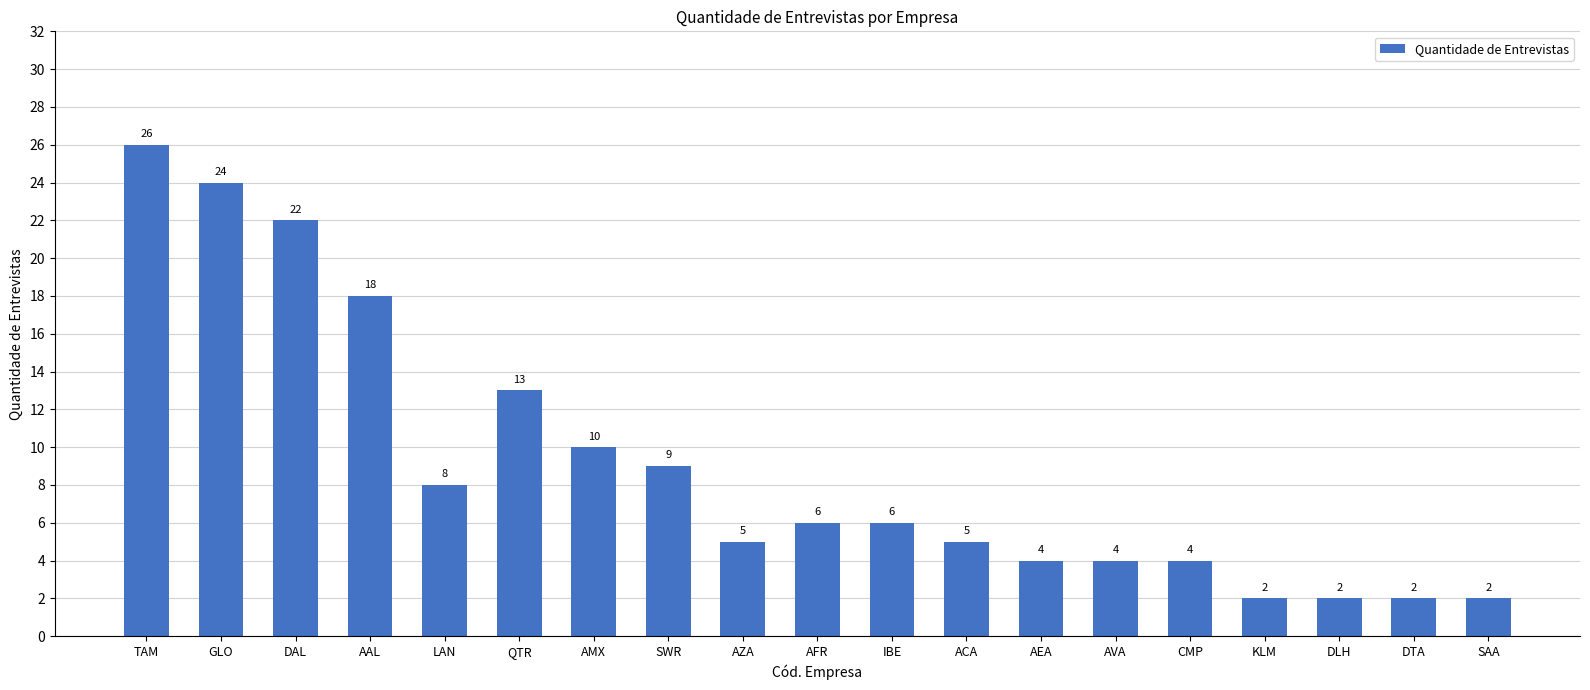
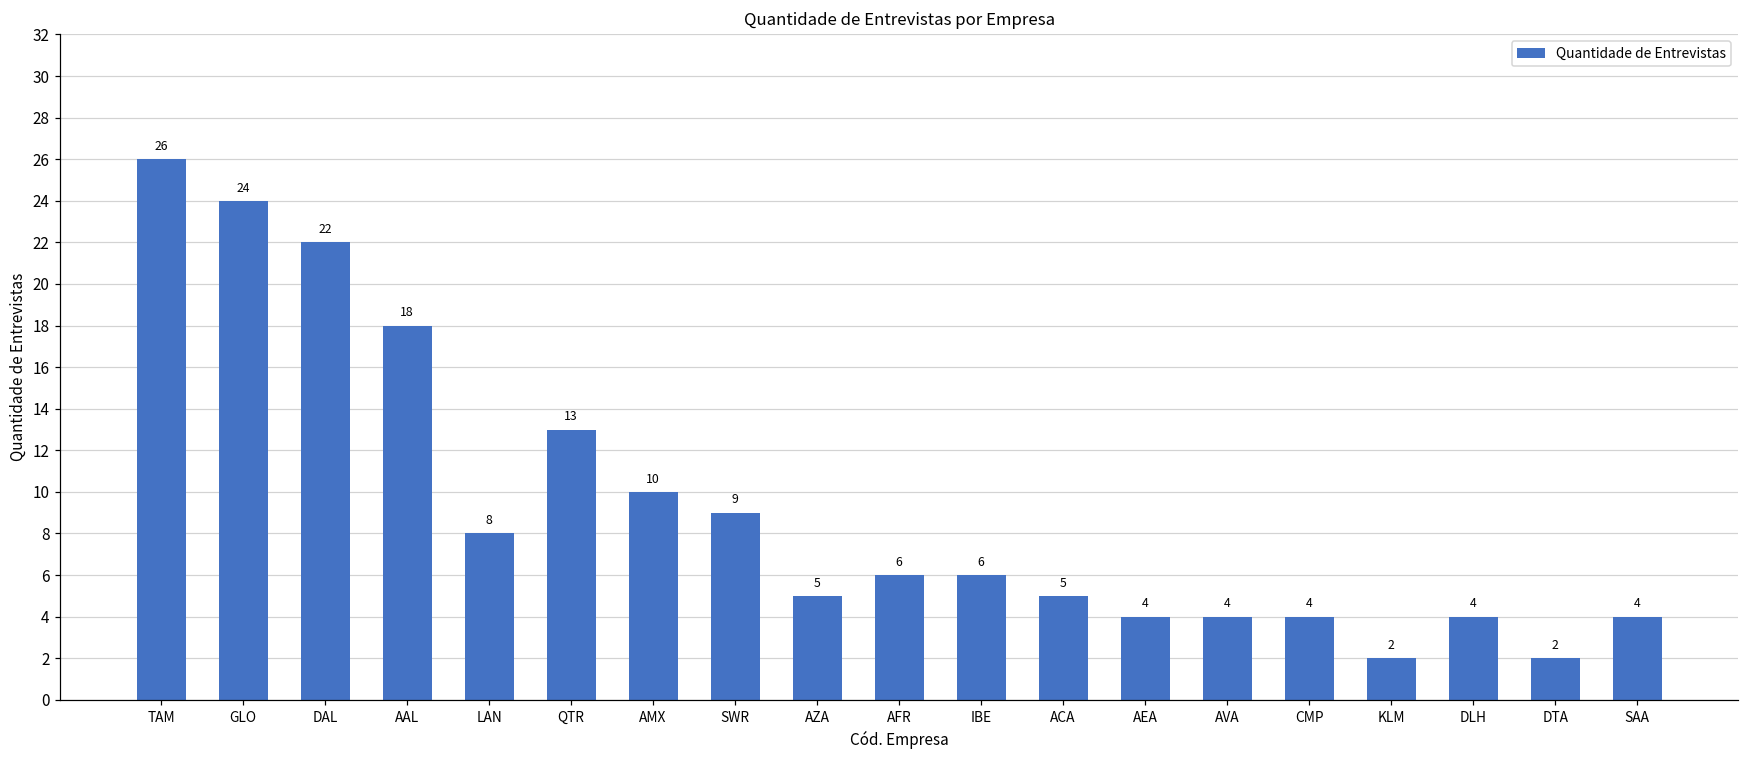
DLH: 2 -> 4
SAA: 2 -> 4
